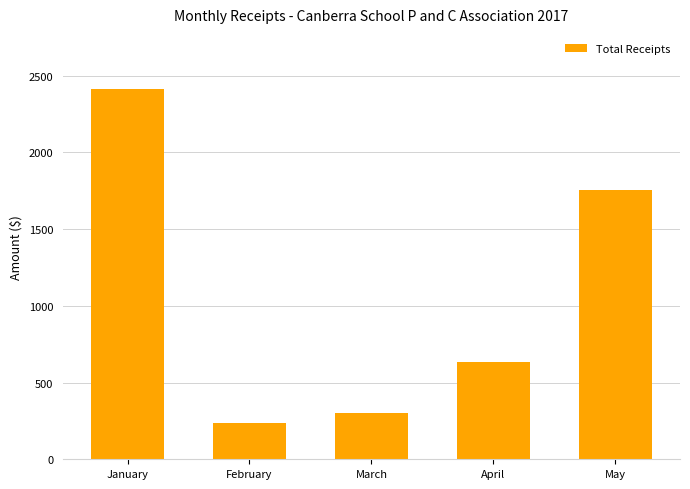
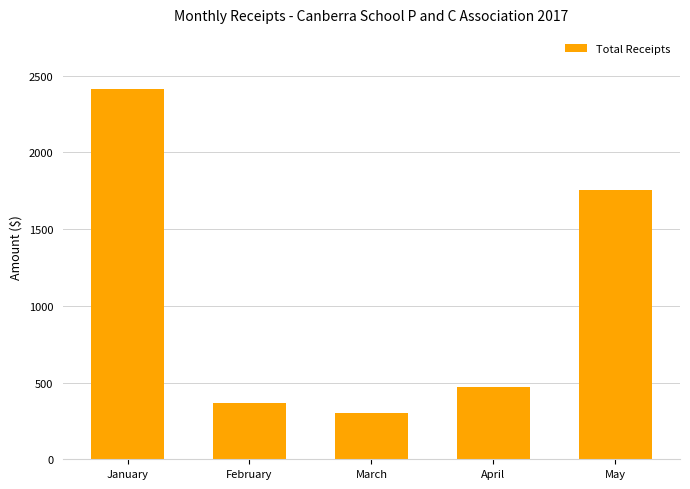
February: 240 -> 370
April: 640 -> 470
